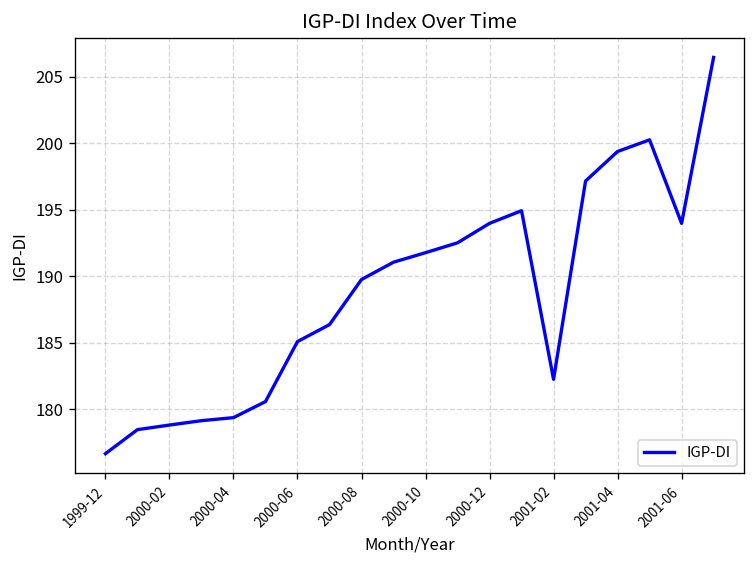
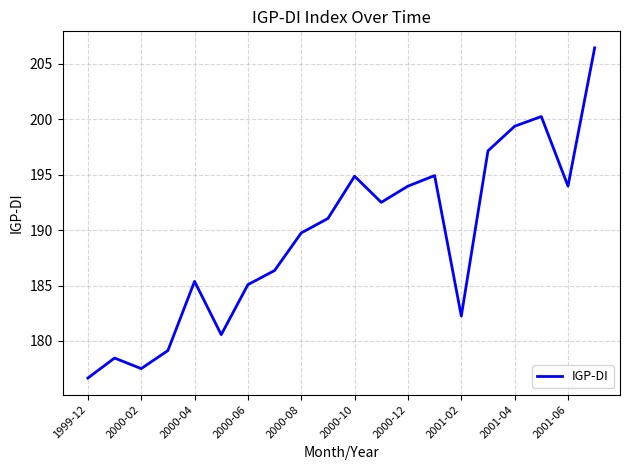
2000-02: 178.8 -> 177.5
2000-04: 179.4 -> 185.4
2000-10: 191.8 -> 194.9
